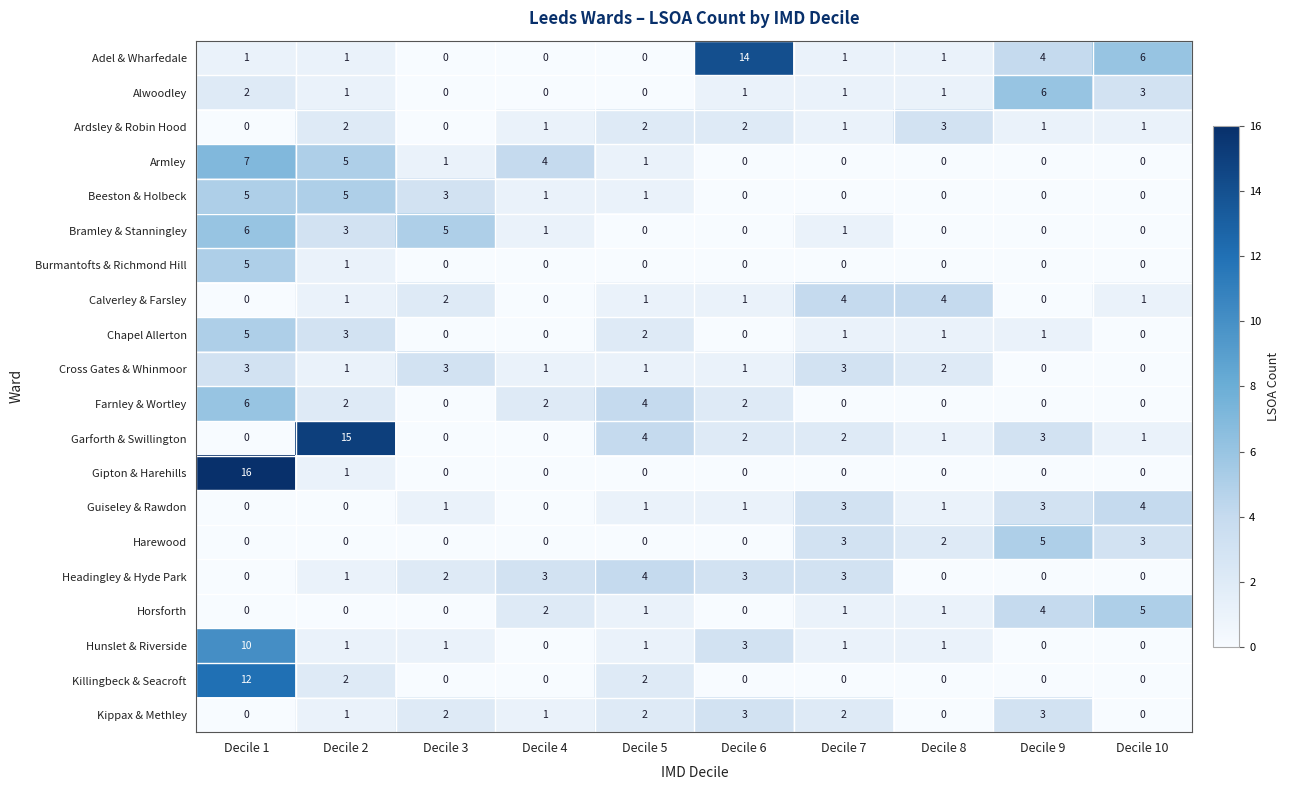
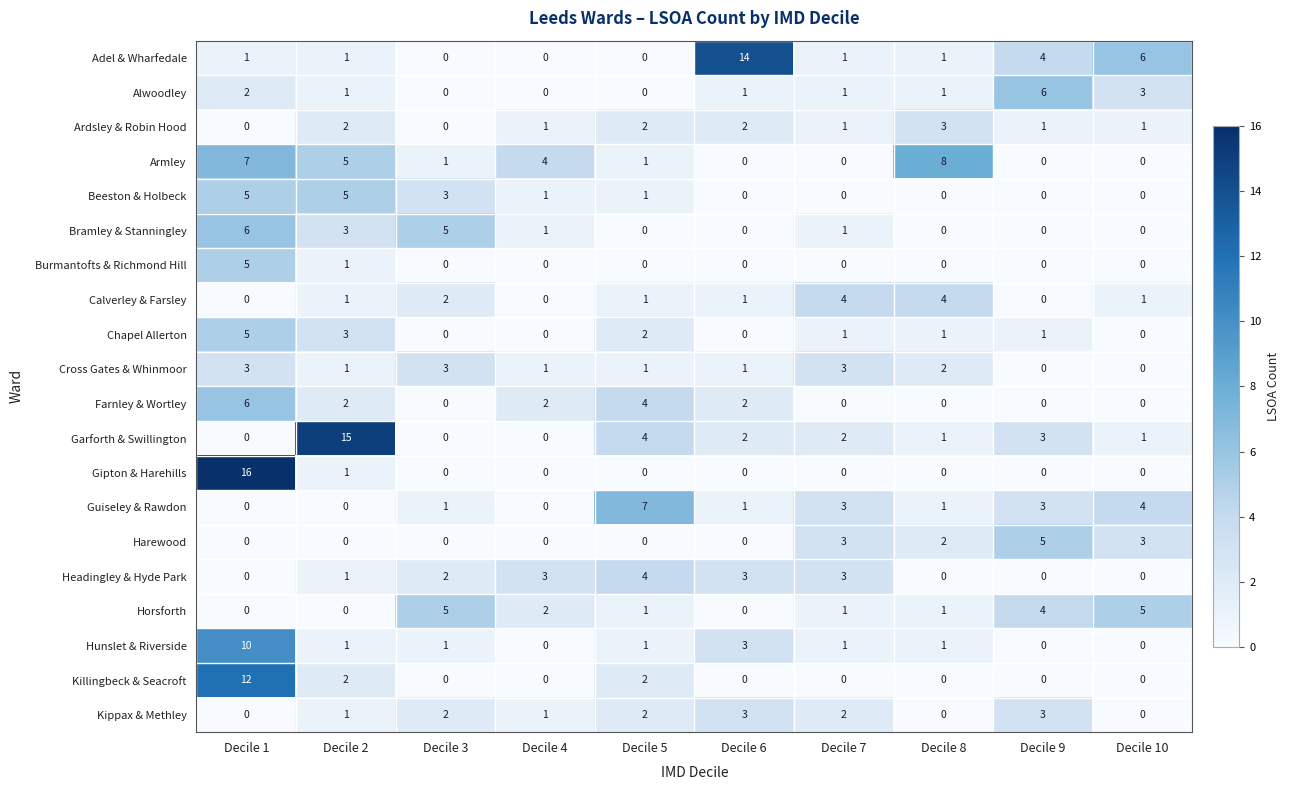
Armley, Decile 8: 0 -> 8
Guiseley & Rawdon, Decile 5: 1 -> 7
Horsforth, Decile 3: 0 -> 5
